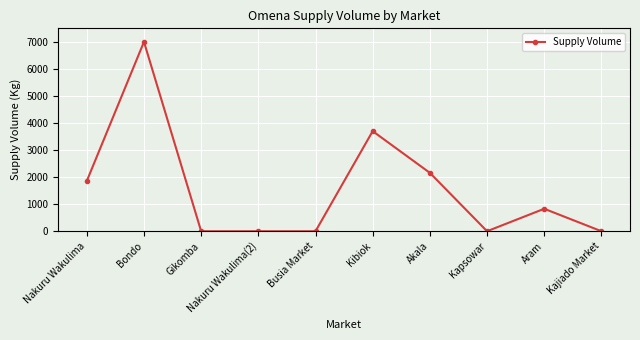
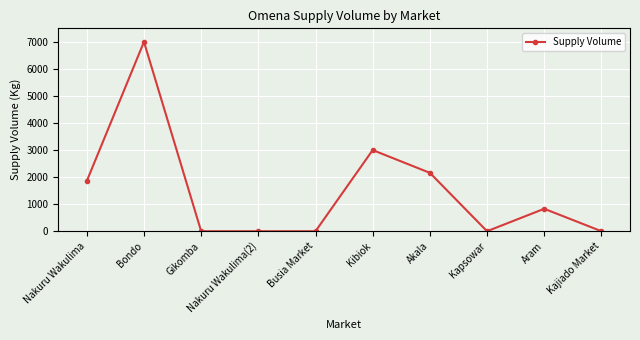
Kibiok: 3700 -> 3000
